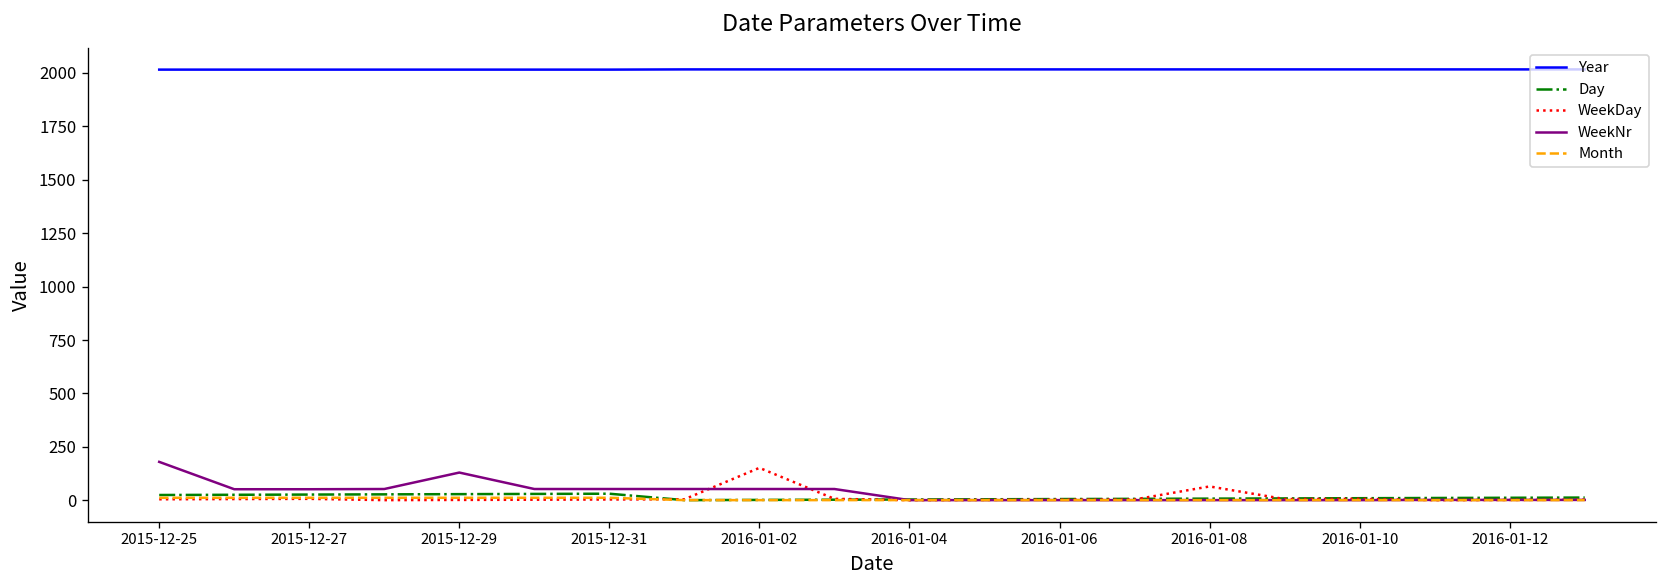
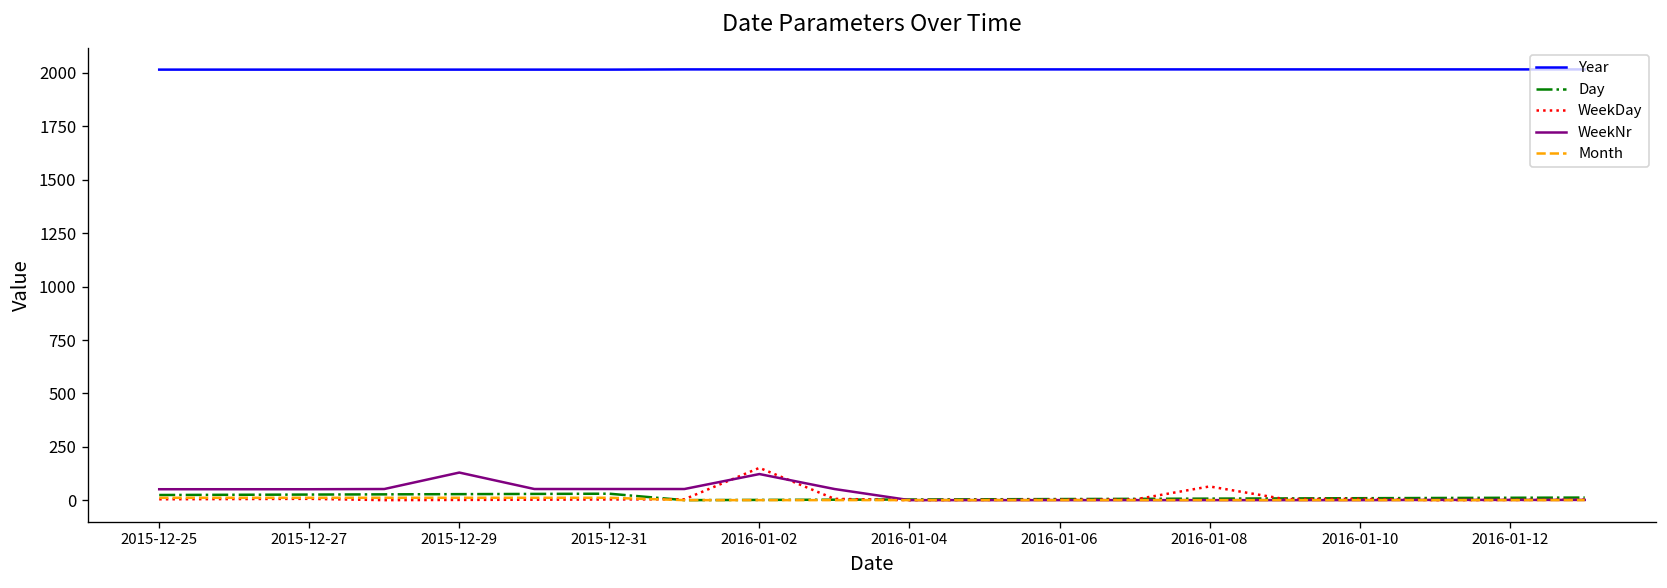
WeekNr, 2015-12-25: 180 -> 50
WeekNr, 2016-01-02: 50 -> 120
